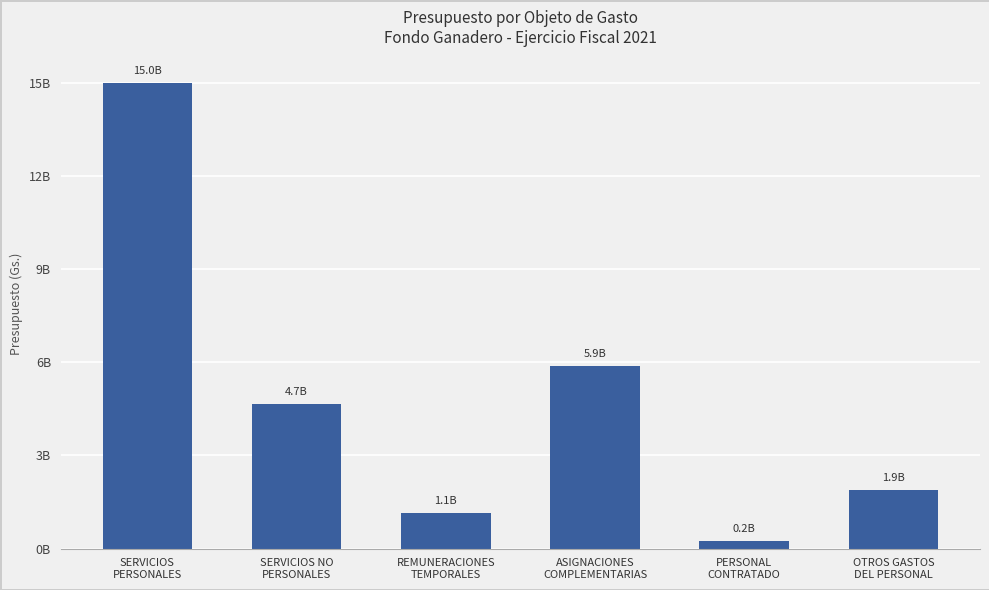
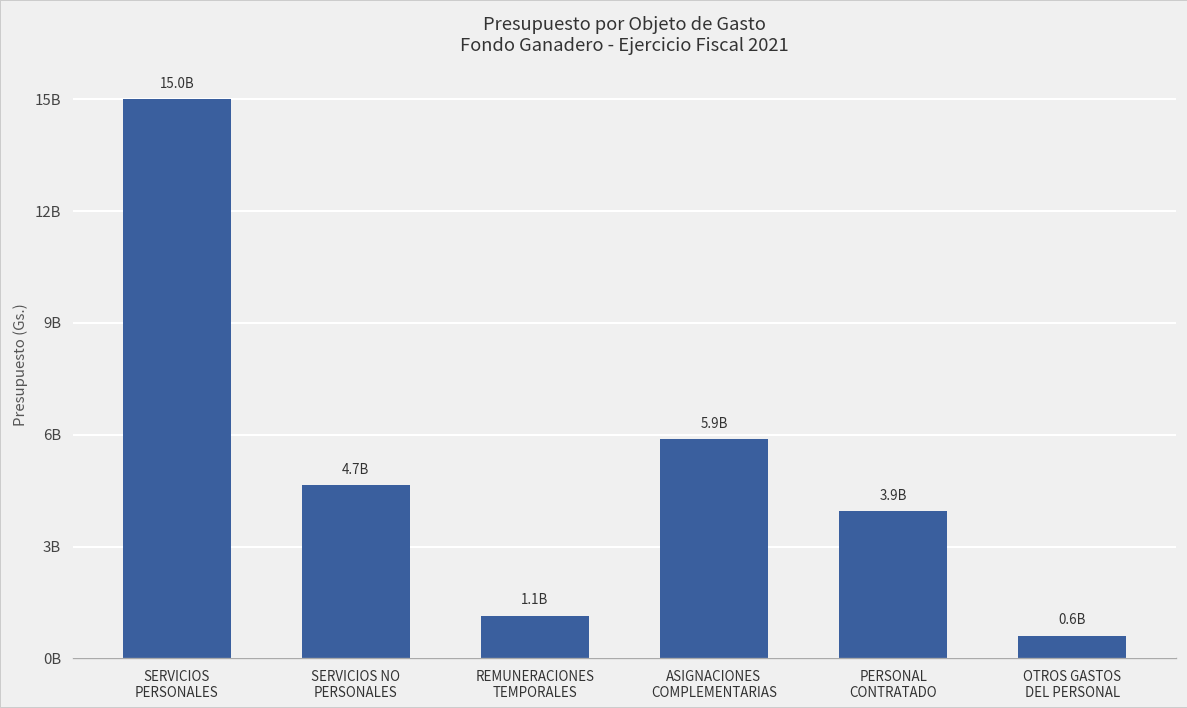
PERSONAL CONTRATADO: 0.2B -> 3.9B
OTROS GASTOS DEL PERSONAL: 1.9B -> 0.6B
